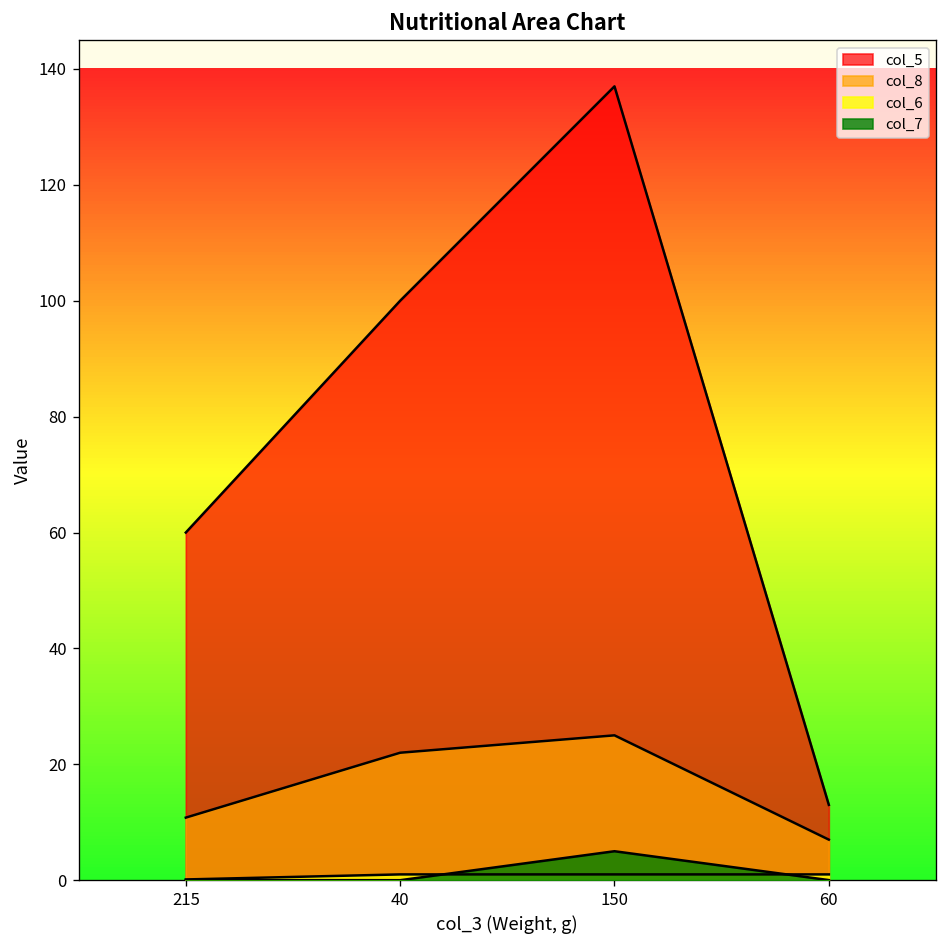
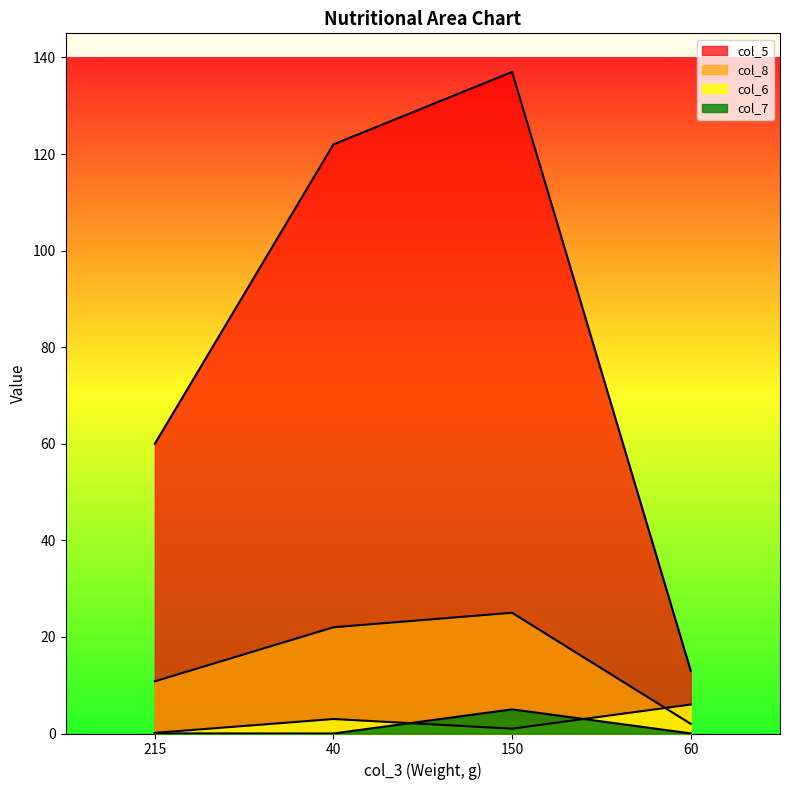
col_5, 40: 100 -> 122
col_6, 40: 1 -> 3
col_8, 60: 7 -> 2
col_6, 60: 1 -> 6
